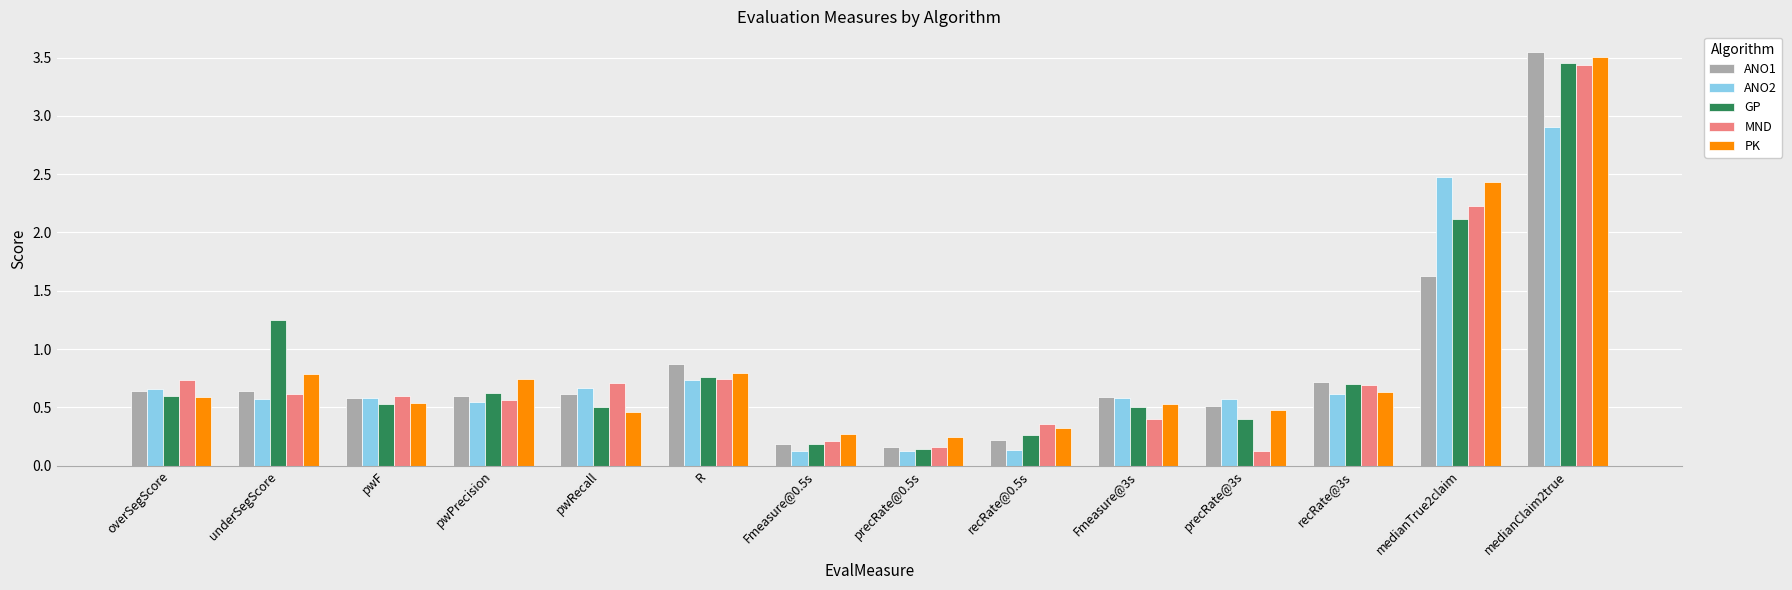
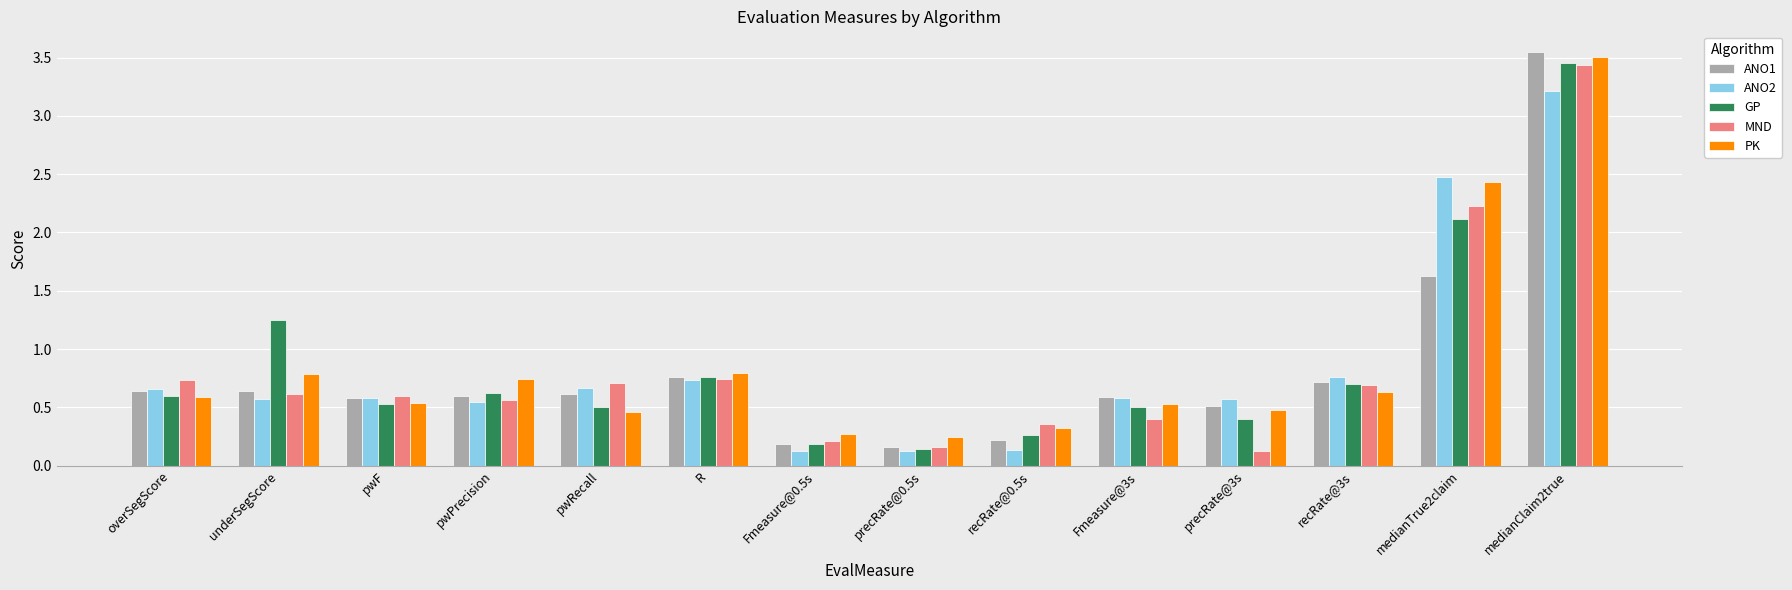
ANO1, R: 0.87 -> 0.76
ANO2, recRate@3s: 0.62 -> 0.76
ANO2, medianClaim2true: 2.91 -> 3.21
